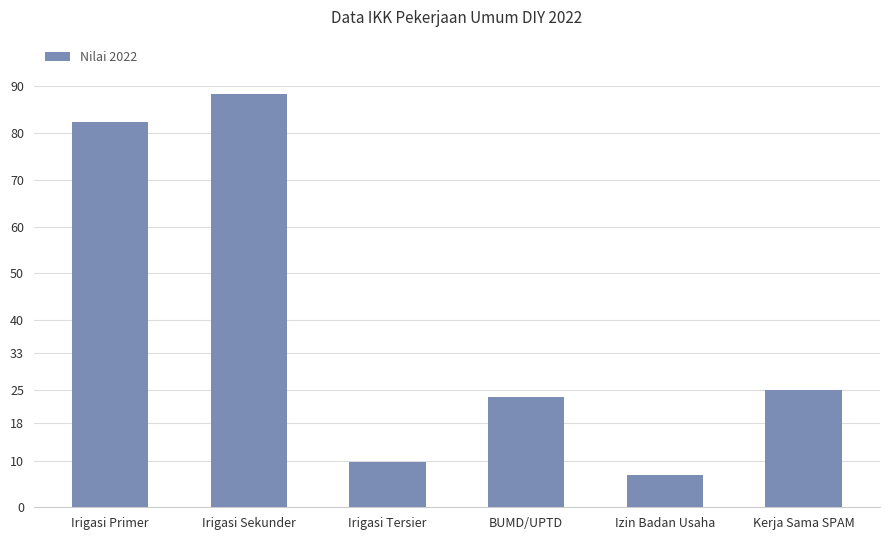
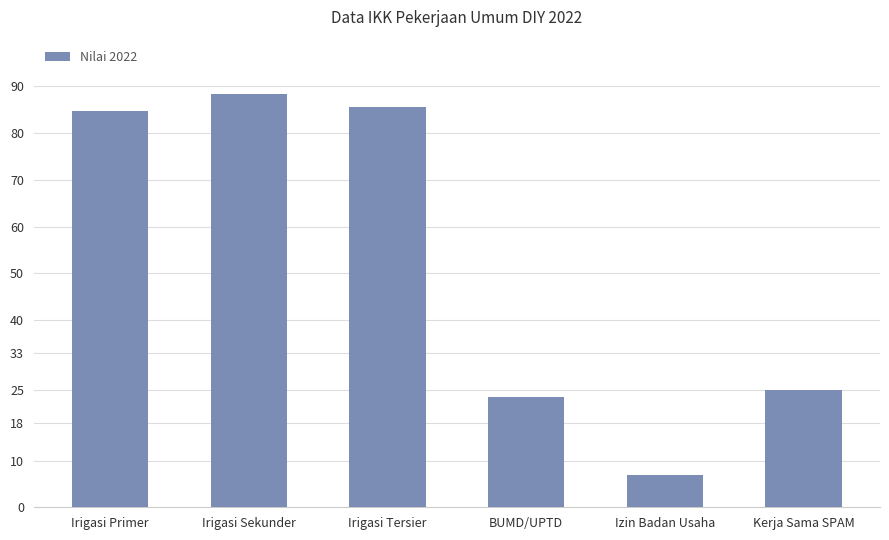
Irigasi Primer: 82 -> 85
Irigasi Tersier: 10 -> 86
